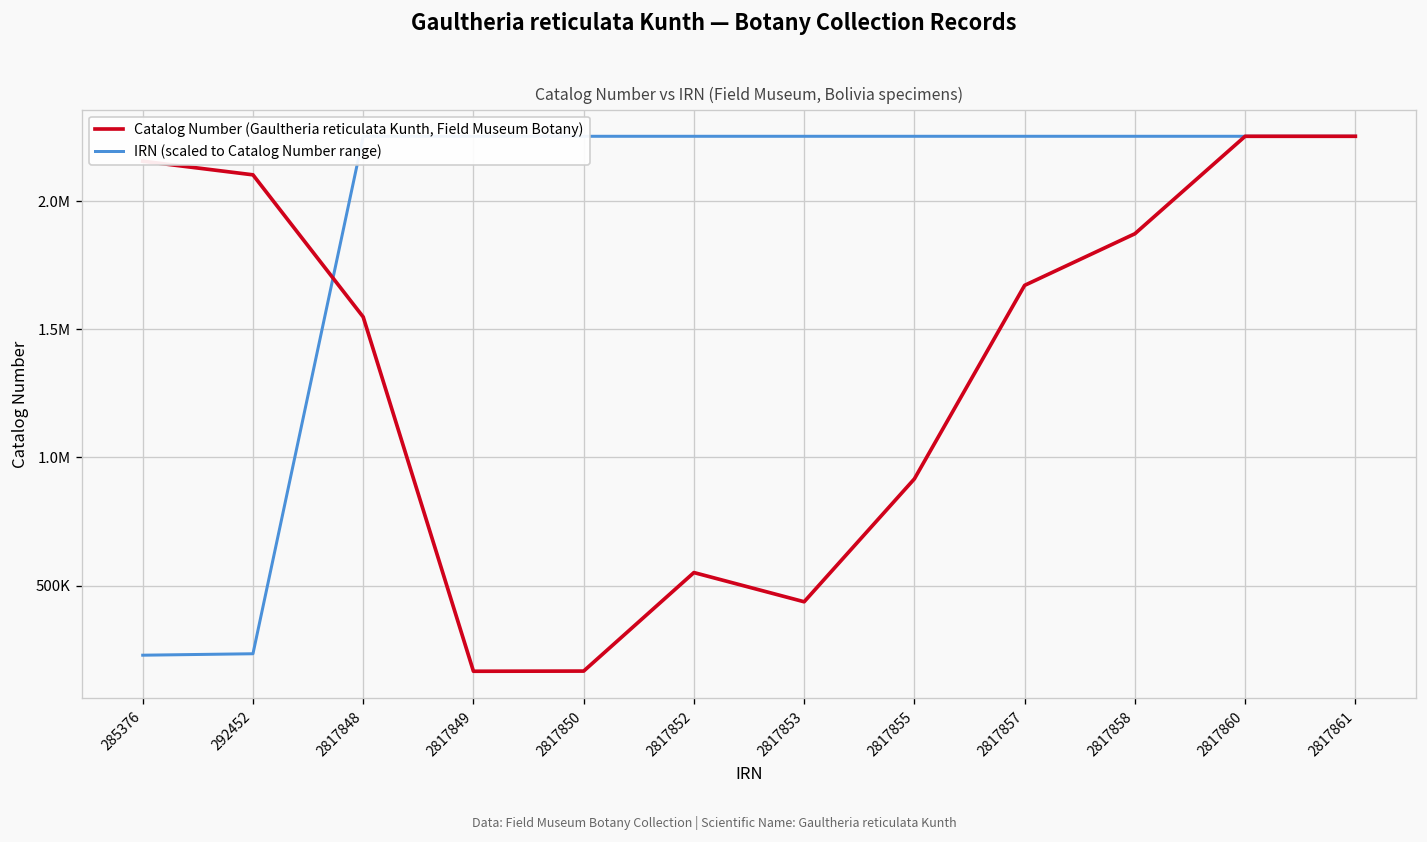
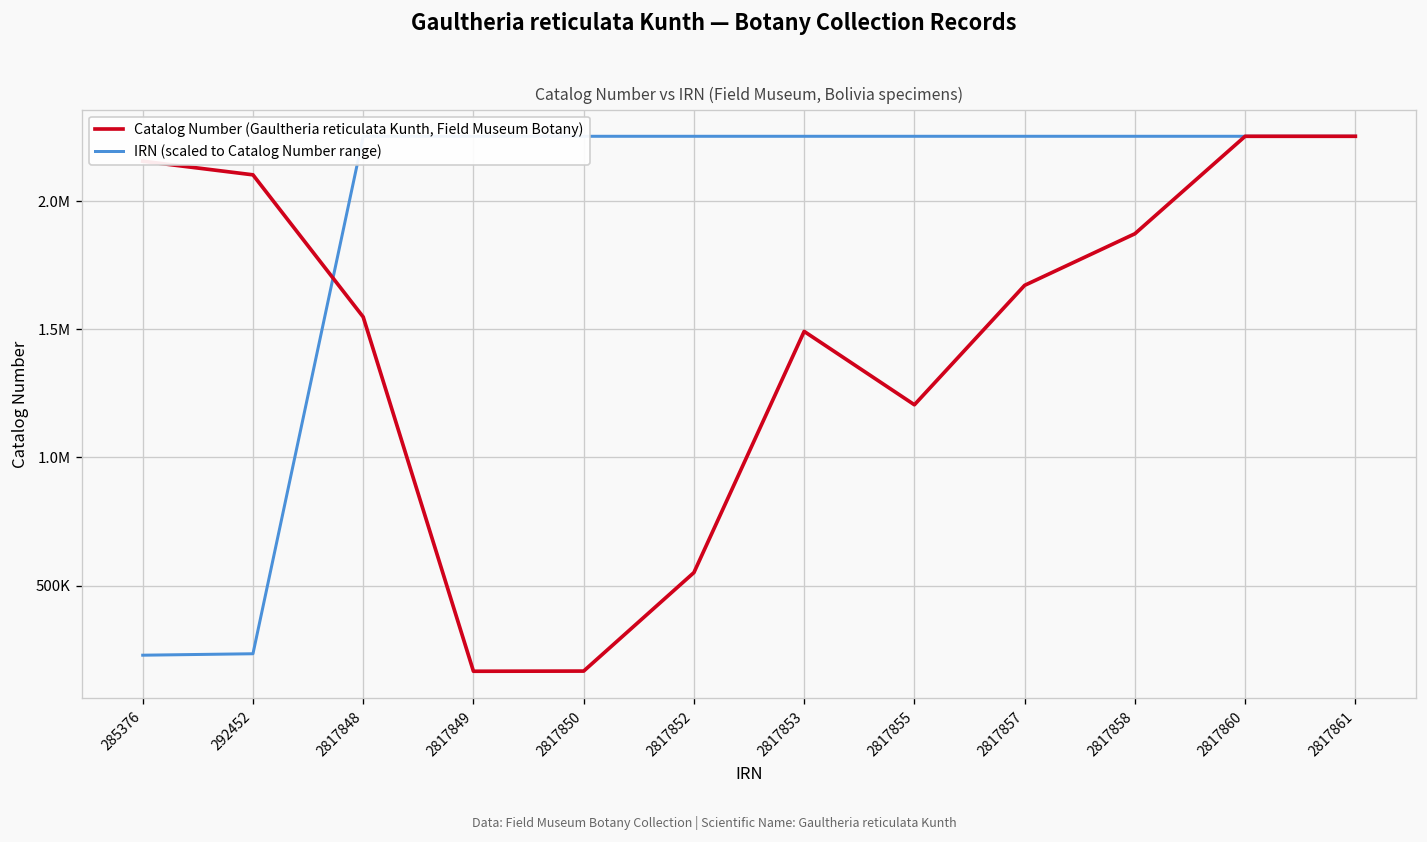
Catalog Number (Gaultheria reticulata Kunth, Field Museum Botany), 2817853: 440000 -> 1490000
Catalog Number (Gaultheria reticulata Kunth, Field Museum Botany), 2817855: 920000 -> 1210000
